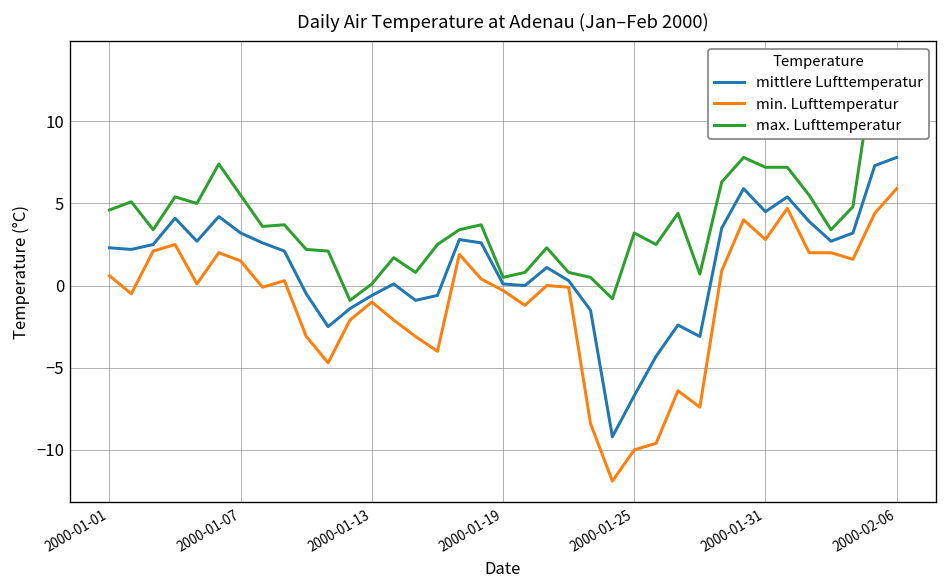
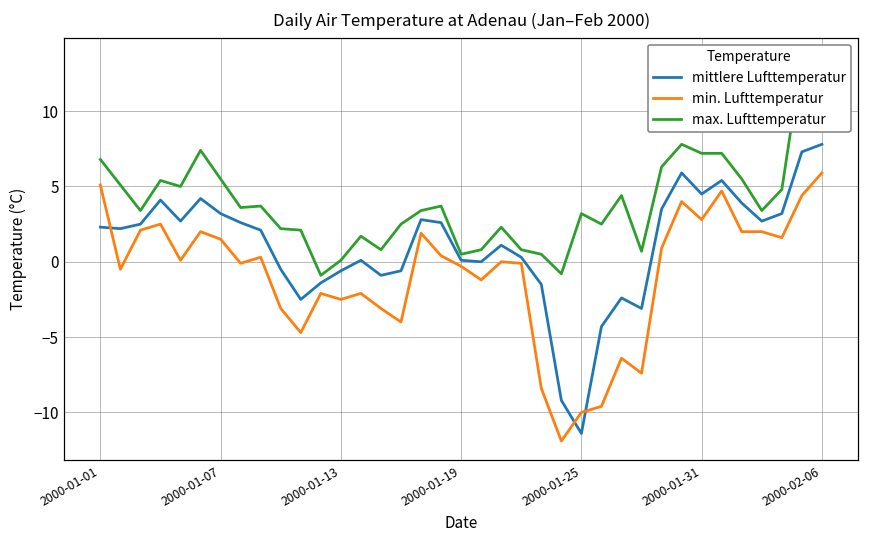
min. Lufttemperatur, 2000-01-01: 0.6 -> 5.1
max. Lufttemperatur, 2000-01-01: 4.6 -> 6.8
min. Lufttemperatur, 2000-01-13: -1.0 -> -2.5
mittlere Lufttemperatur, 2000-01-25: -6.7 -> -11.4
